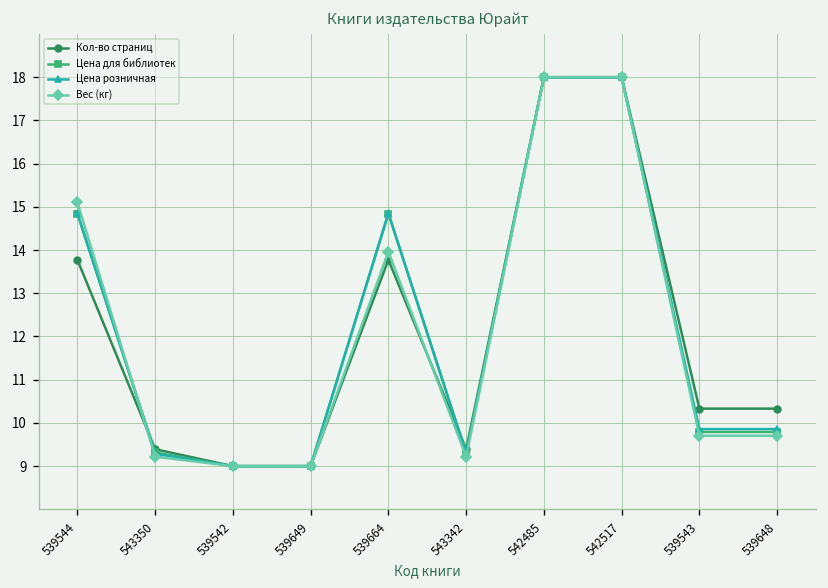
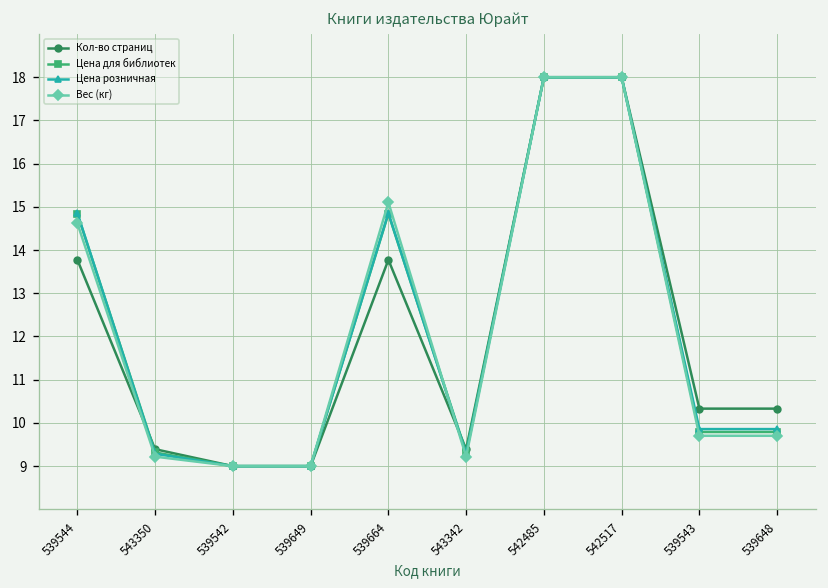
Вес (кг), 539544: 15.1 -> 14.6
Вес (кг), 539664: 14.0 -> 15.1
